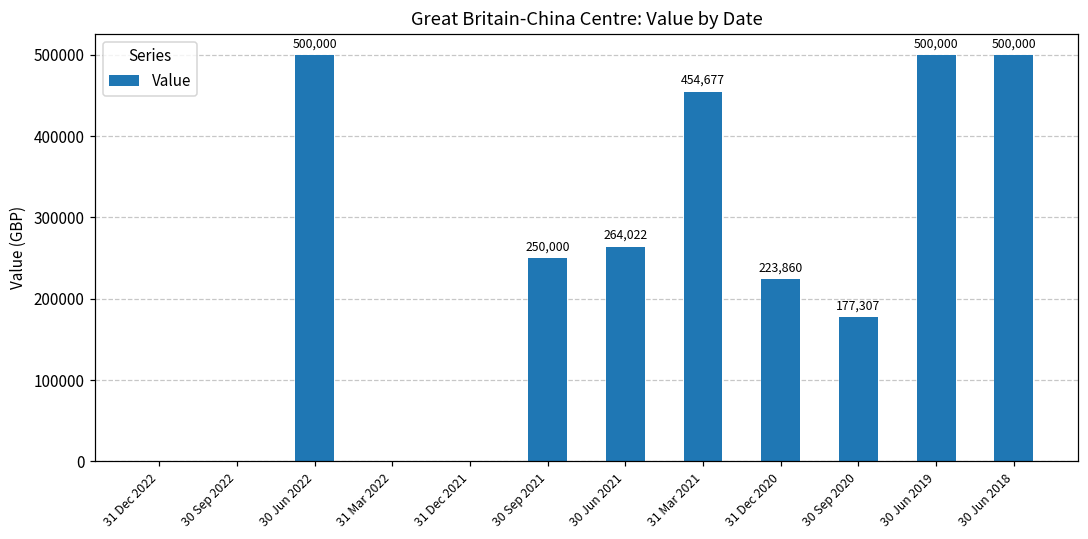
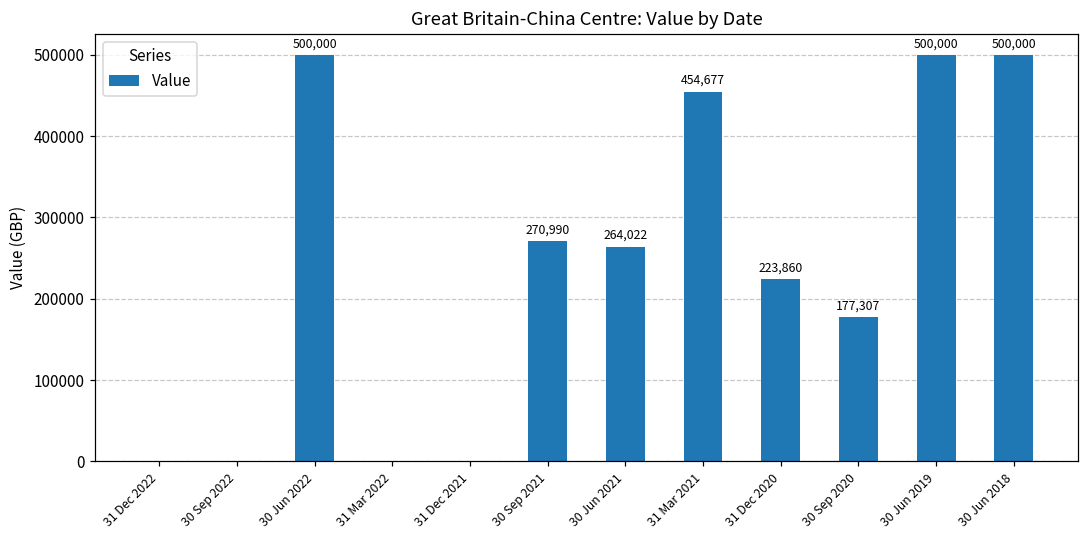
30 Sep 2021: 250,000 -> 270,990
